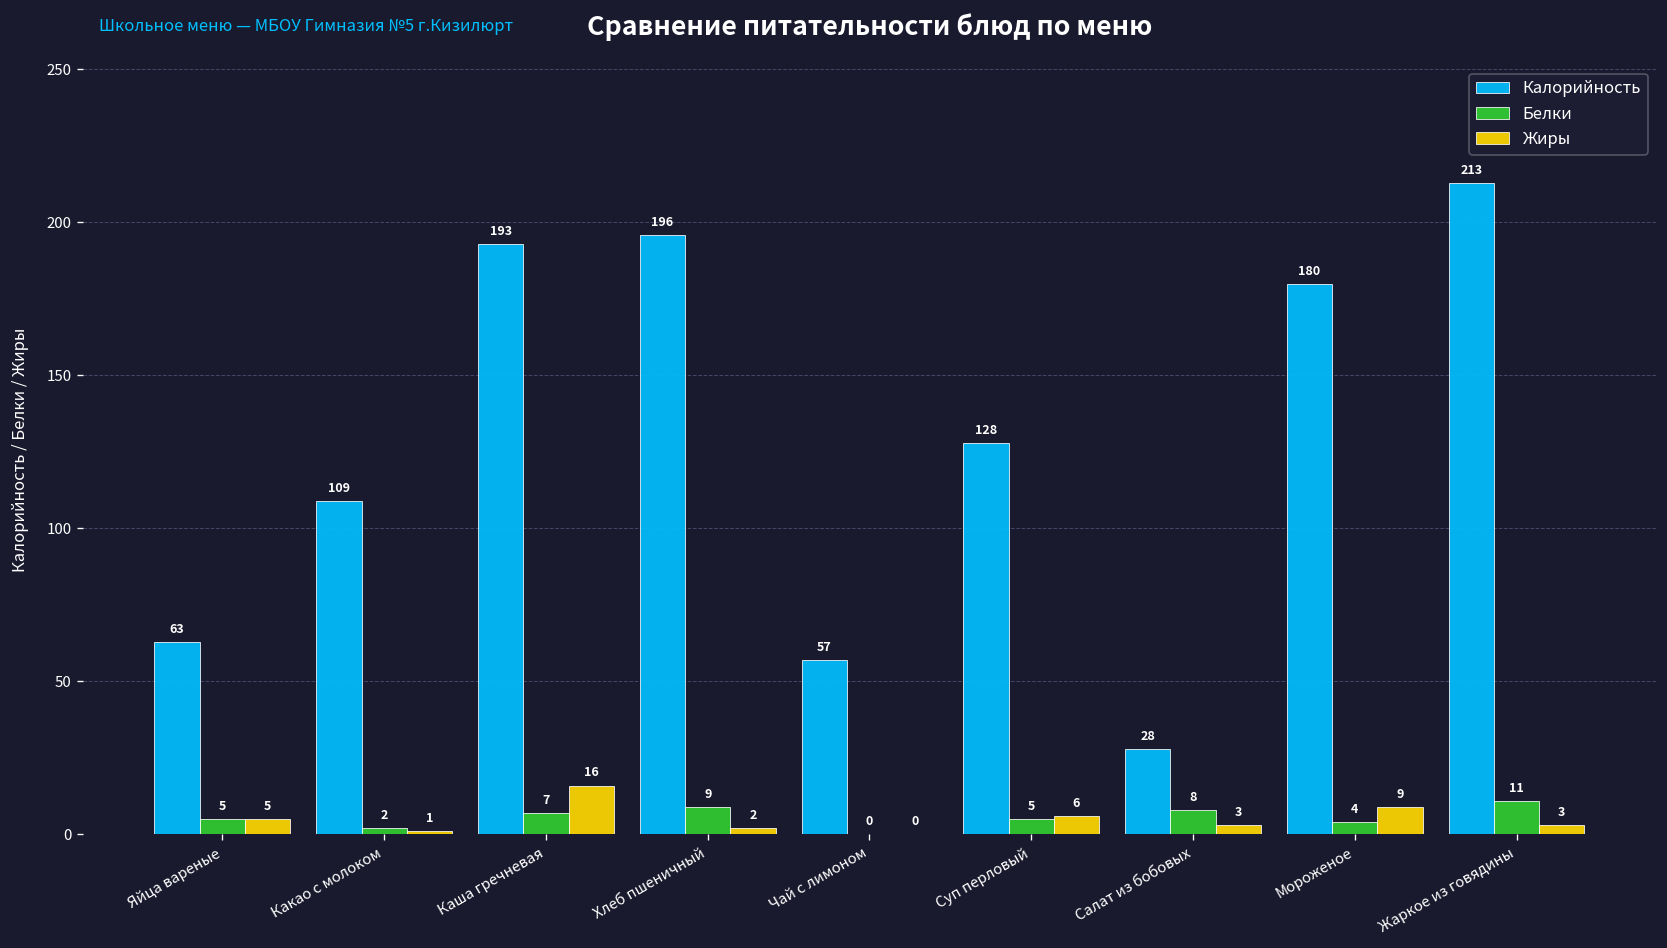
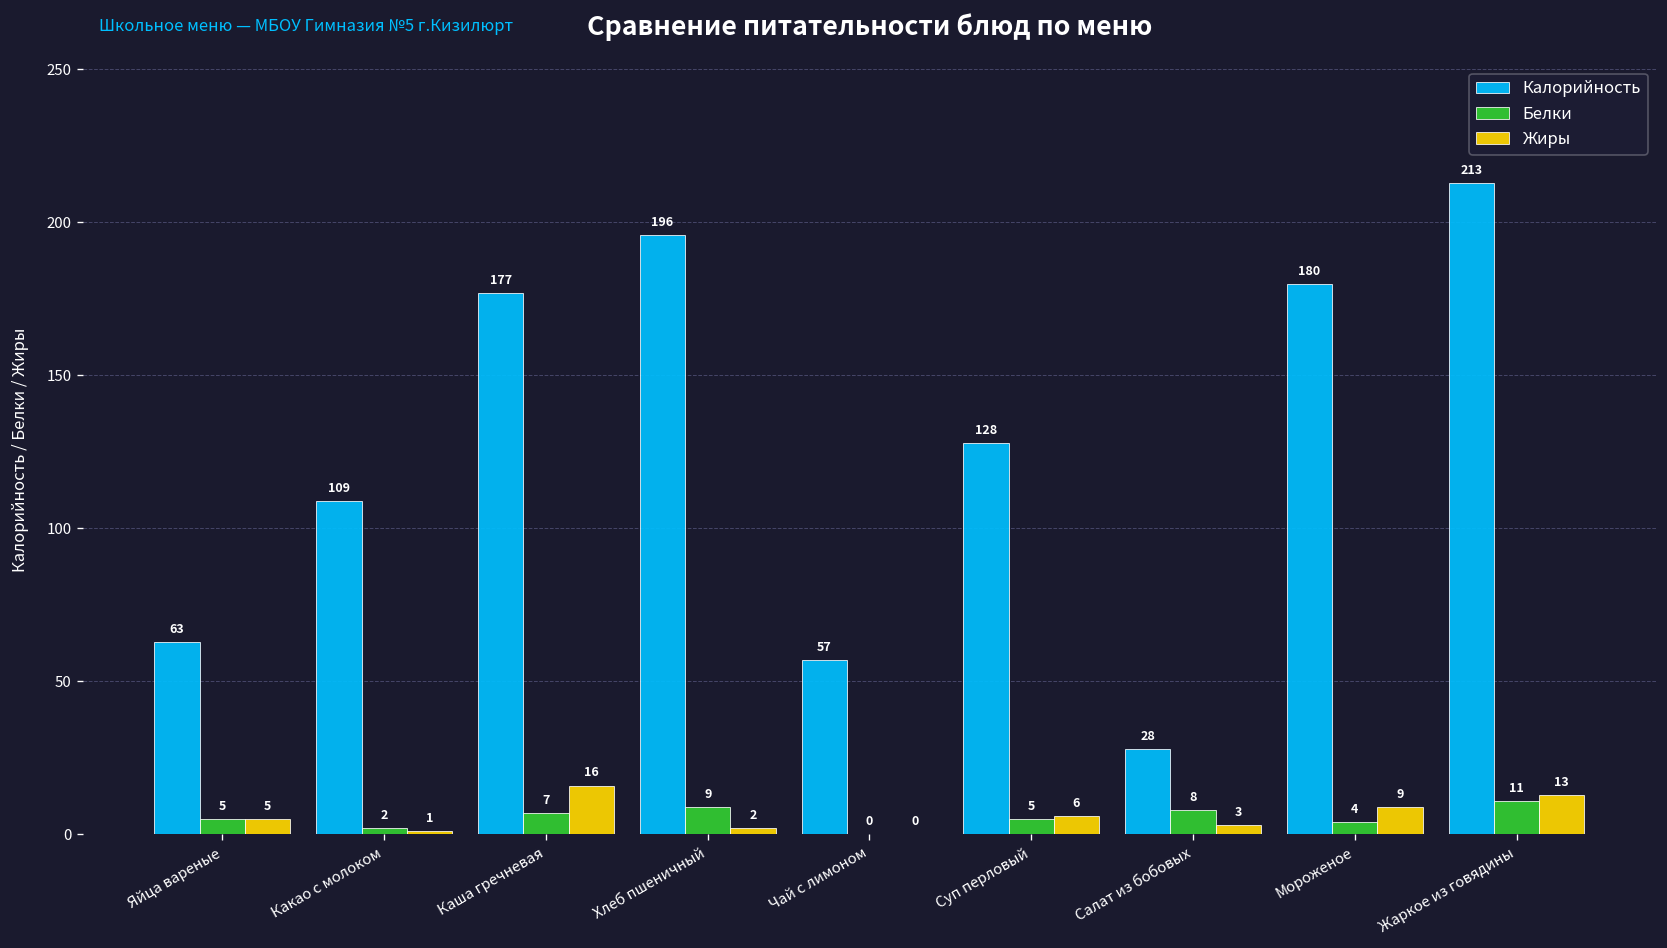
Калорийность, Каша гречневая: 193 -> 177
Жиры, Жаркое из говядины: 3 -> 13
